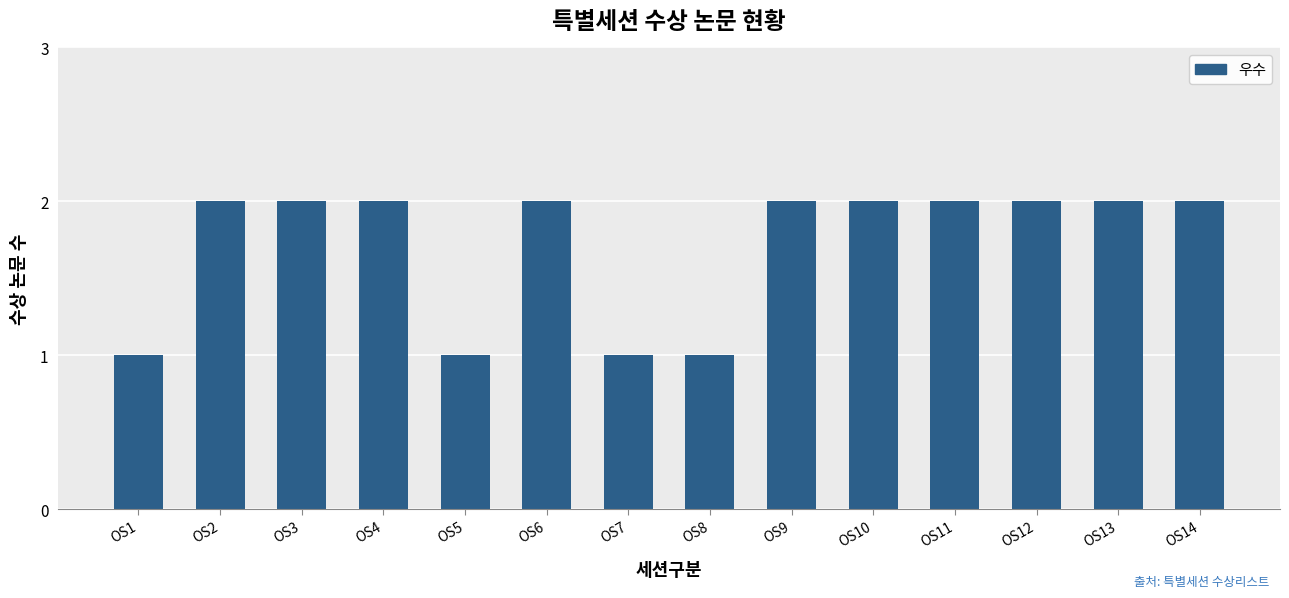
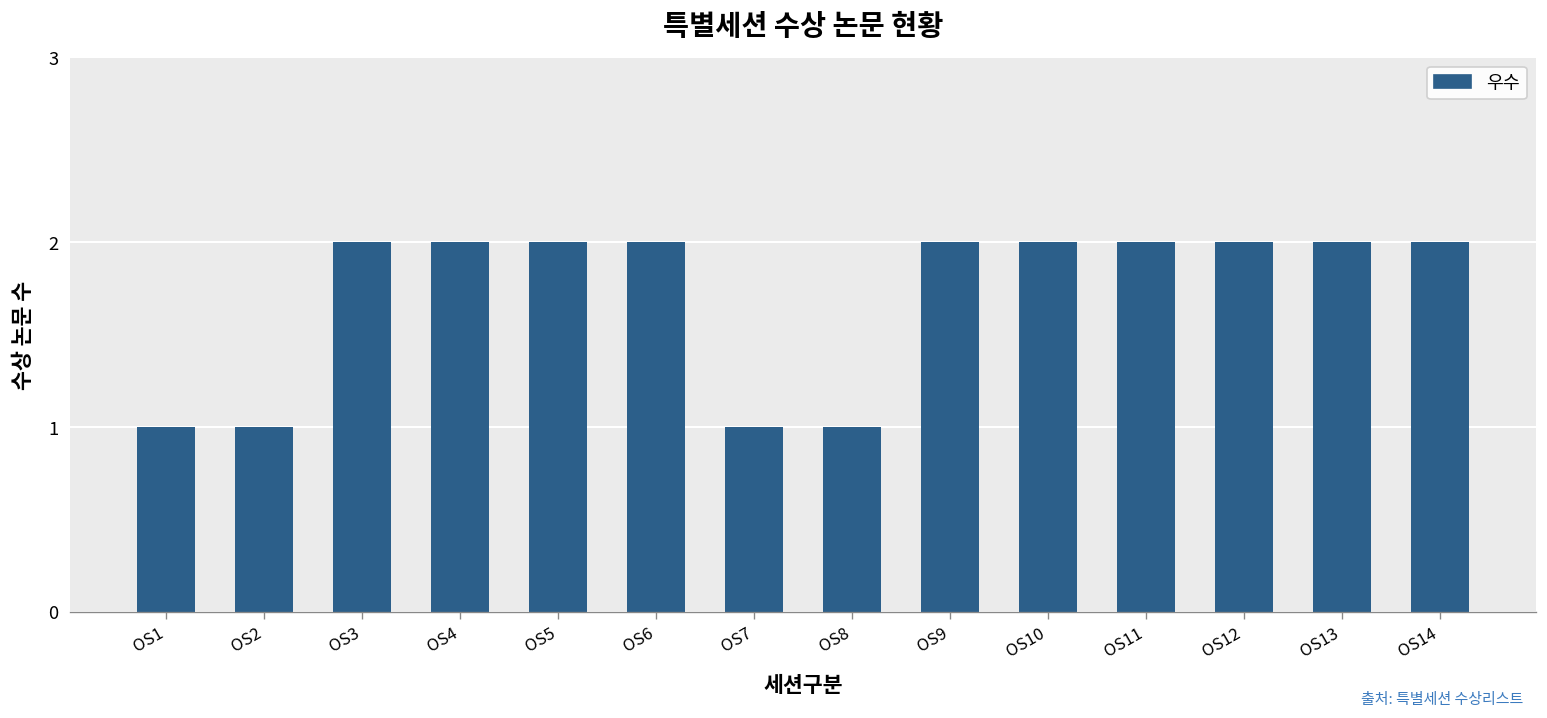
OS2: 2 -> 1
OS5: 1 -> 2
